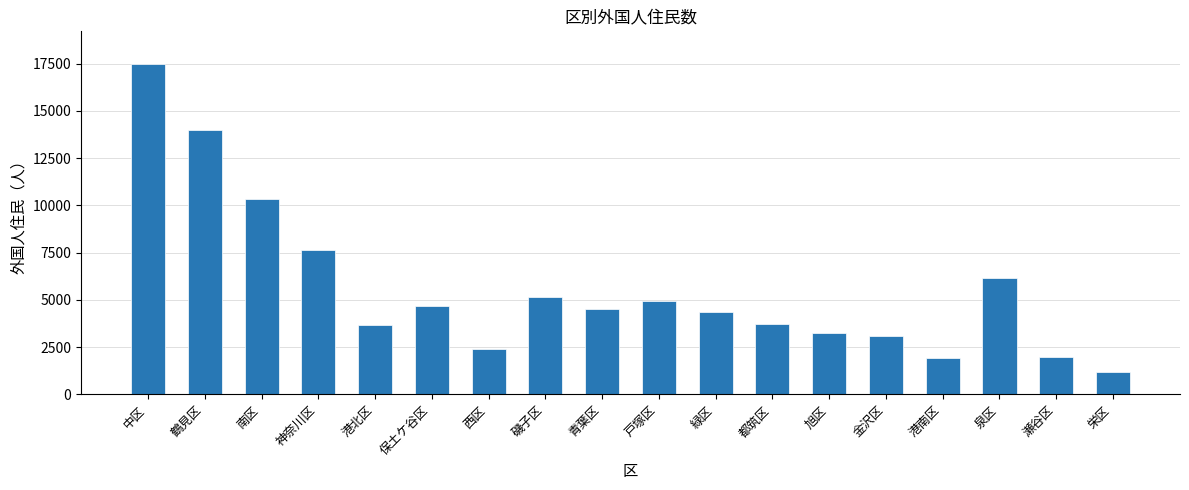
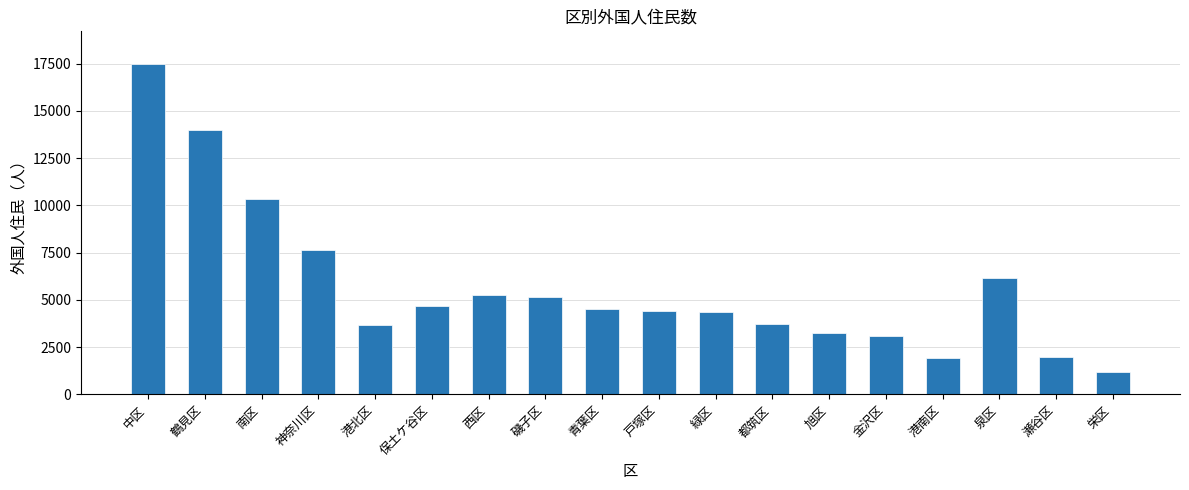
西区: 2400 -> 5200
戸塚区: 5000 -> 4400
